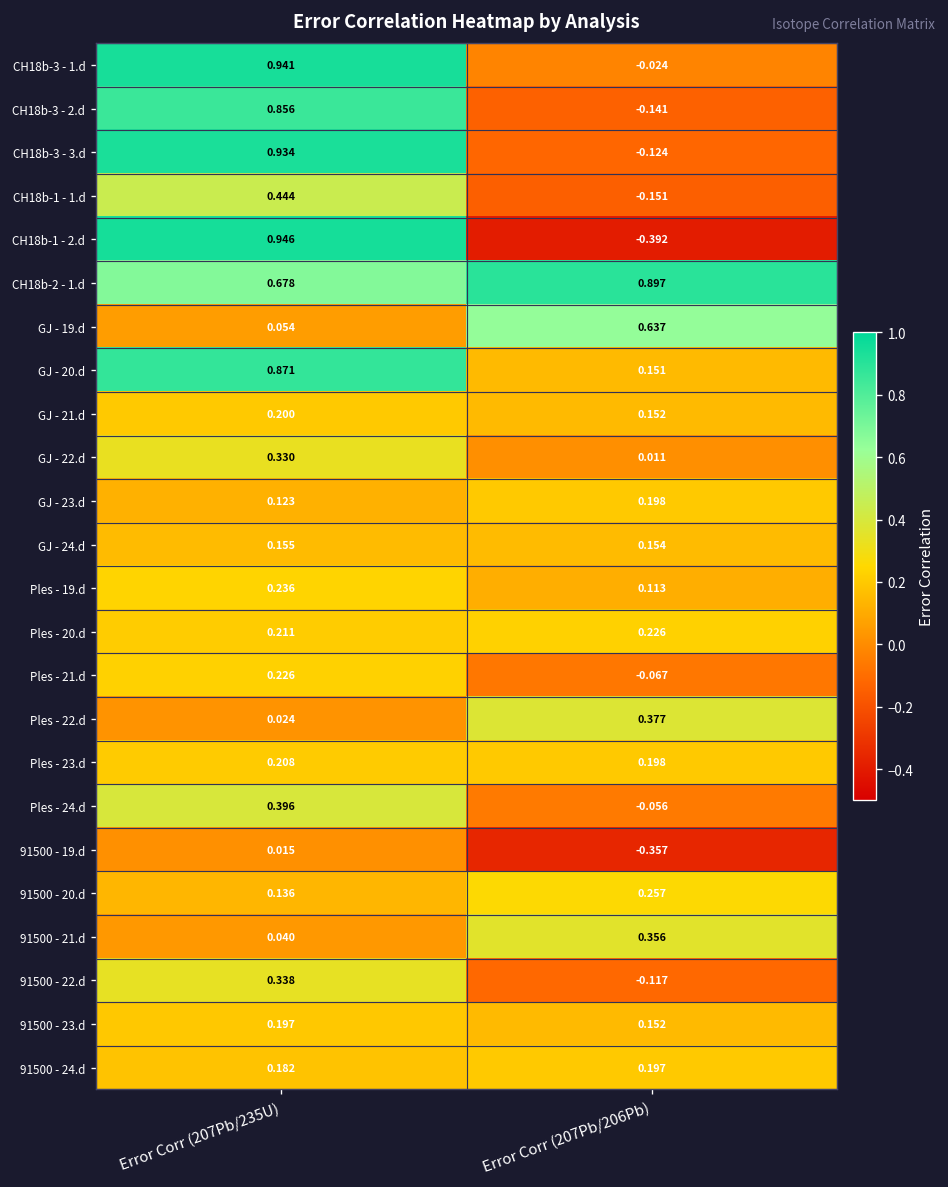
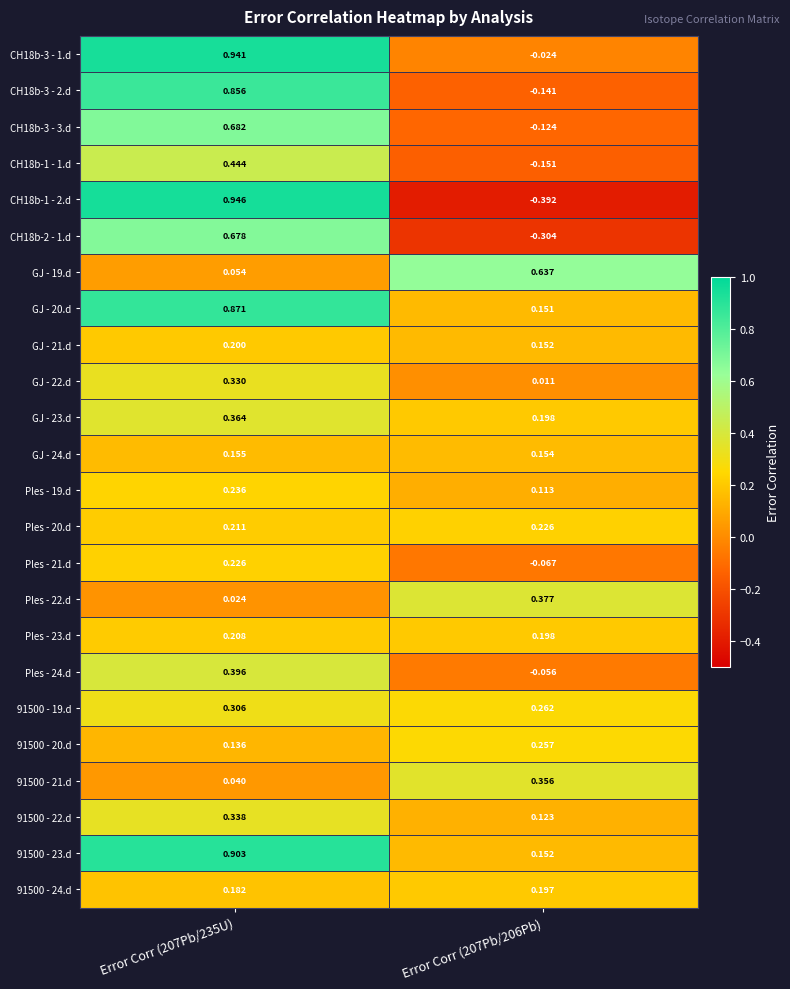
CH18b-3 - 3.d, Error Corr (207Pb/235U): 0.934 -> 0.682
CH18b-2 - 1.d, Error Corr (207Pb/206Pb): 0.897 -> -0.304
GJ - 23.d, Error Corr (207Pb/235U): 0.123 -> 0.364
91500 - 19.d, Error Corr (207Pb/235U): 0.015 -> 0.306
91500 - 19.d, Error Corr (207Pb/206Pb): -0.357 -> 0.262
91500 - 22.d, Error Corr (207Pb/206Pb): -0.117 -> 0.123
91500 - 23.d, Error Corr (207Pb/235U): 0.197 -> 0.903
